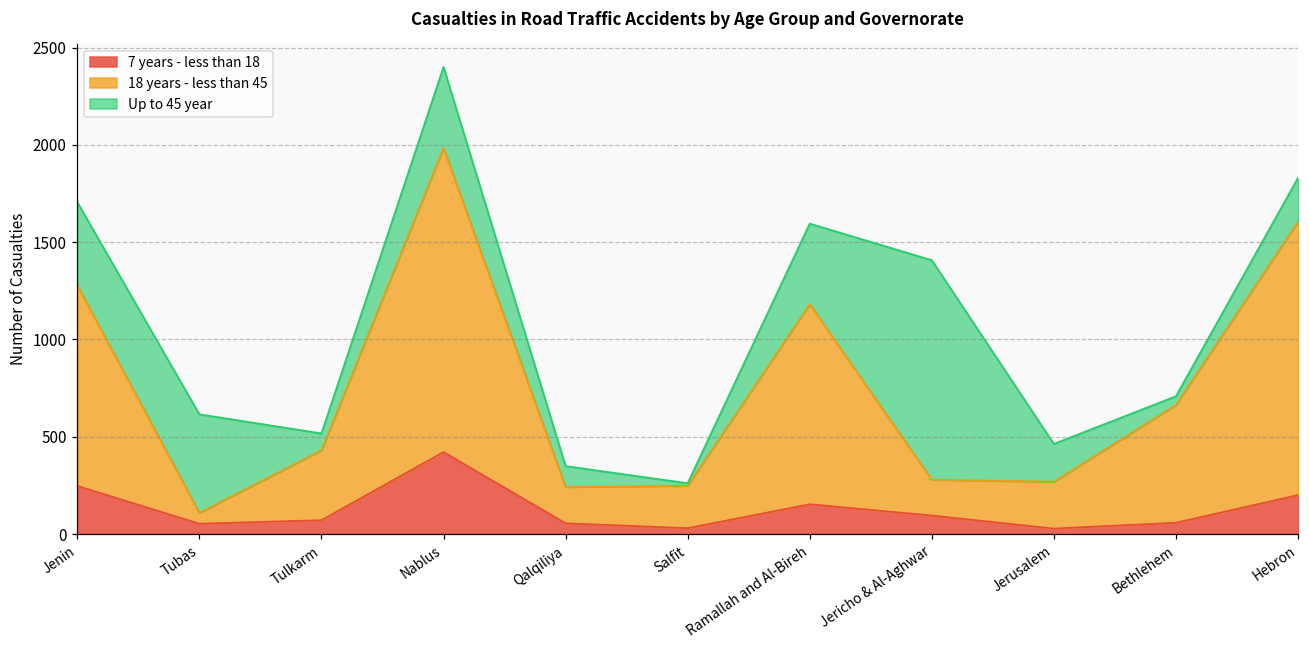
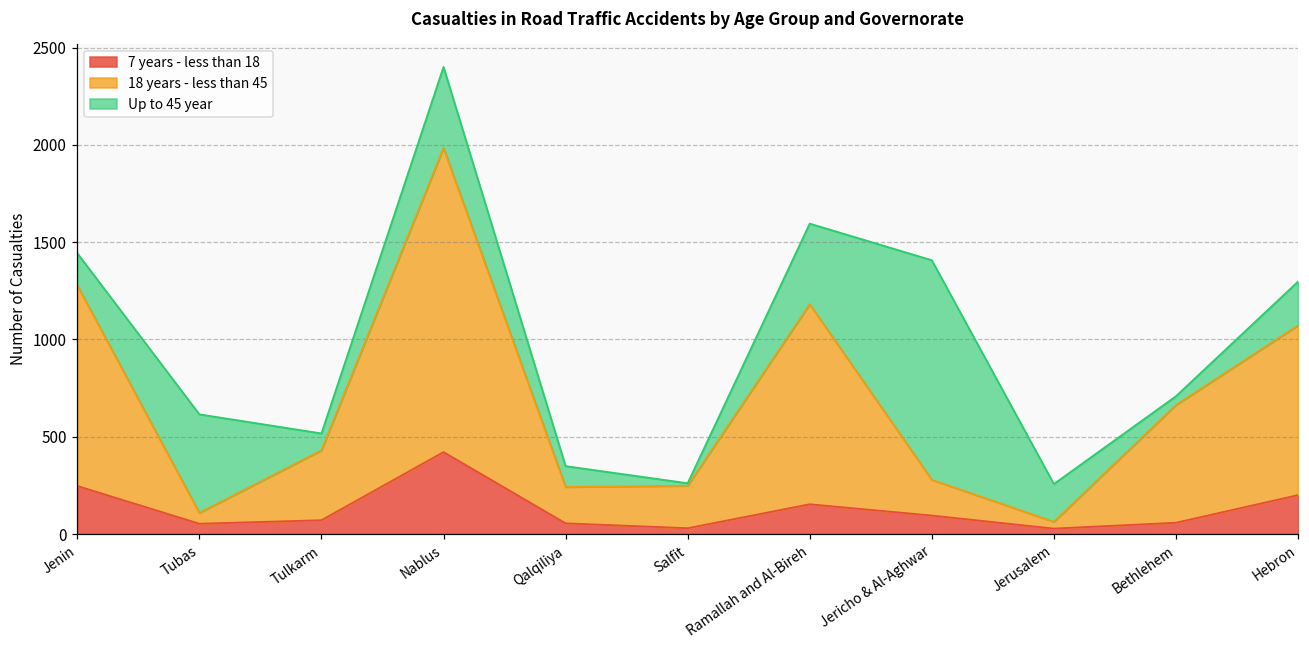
Up to 45 year, Jenin: 430 -> 170
18 years - less than 45, Jerusalem: 240 -> 40
18 years - less than 45, Hebron: 1410 -> 870
